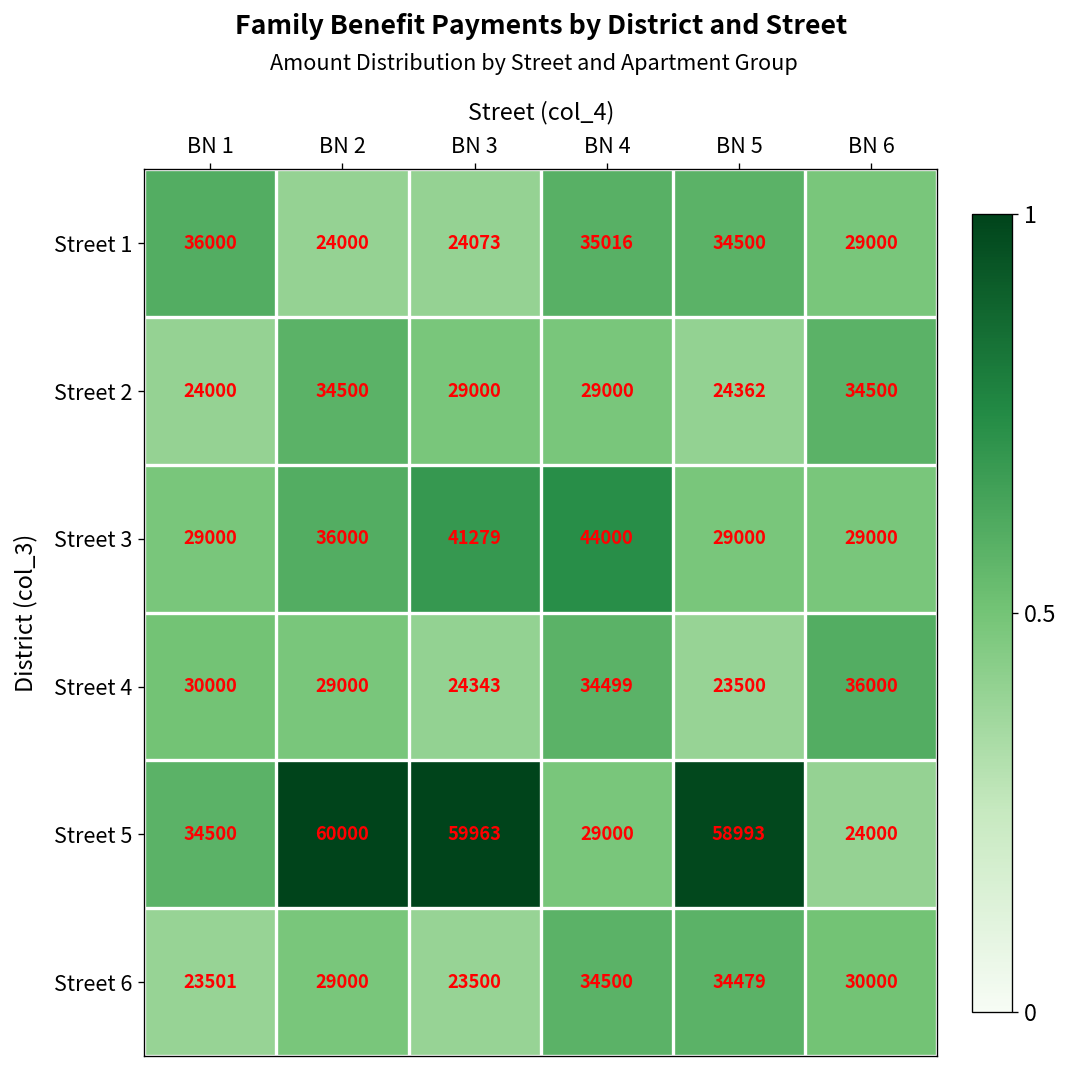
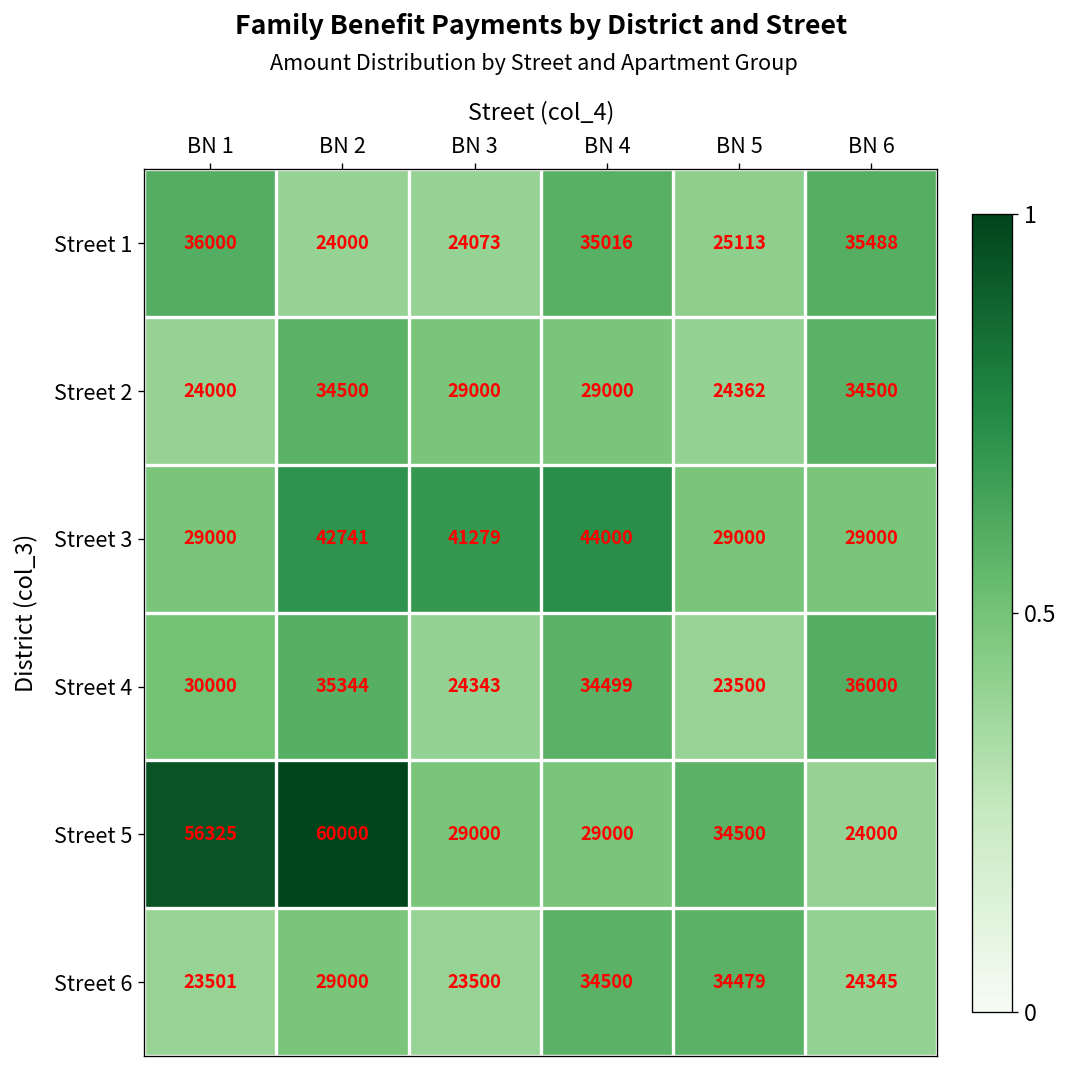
Street 1, BN 5: 34500 -> 25113
Street 1, BN 6: 29000 -> 35488
Street 3, BN 2: 36000 -> 42741
Street 4, BN 2: 29000 -> 35344
Street 5, BN 1: 34500 -> 56325
Street 5, BN 3: 59963 -> 29000
Street 5, BN 5: 58993 -> 34500
Street 6, BN 6: 30000 -> 24345
